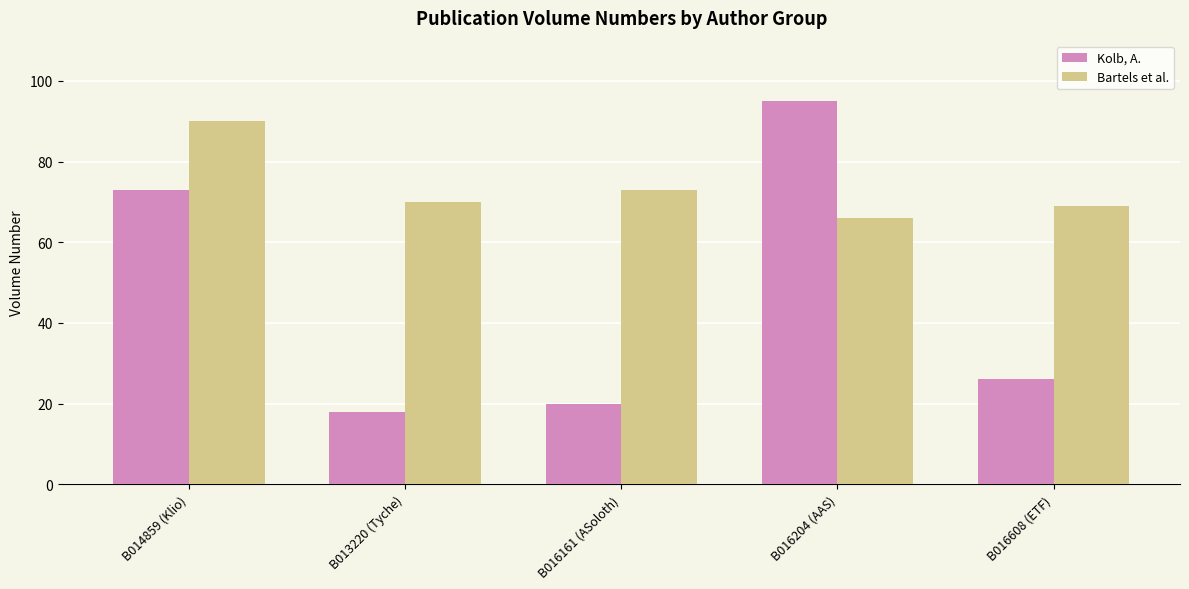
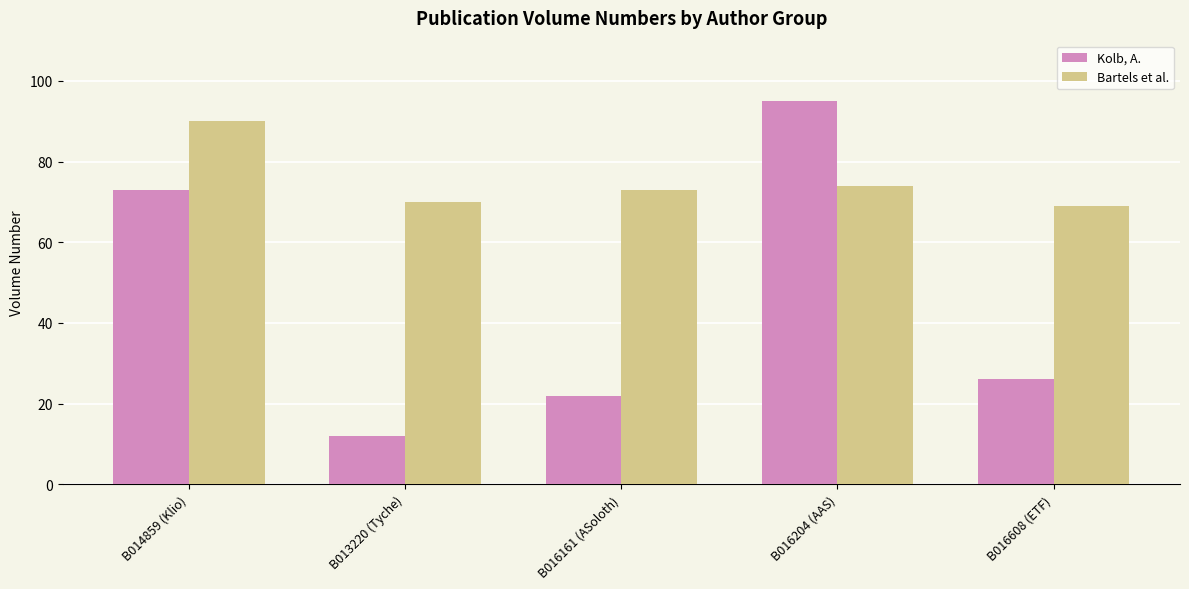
Kolb, A., B013220 (Tyche): 18 -> 12
Kolb, A., B016161 (ASoloth): 20 -> 22
Bartels et al., B016204 (AAS): 66 -> 74
